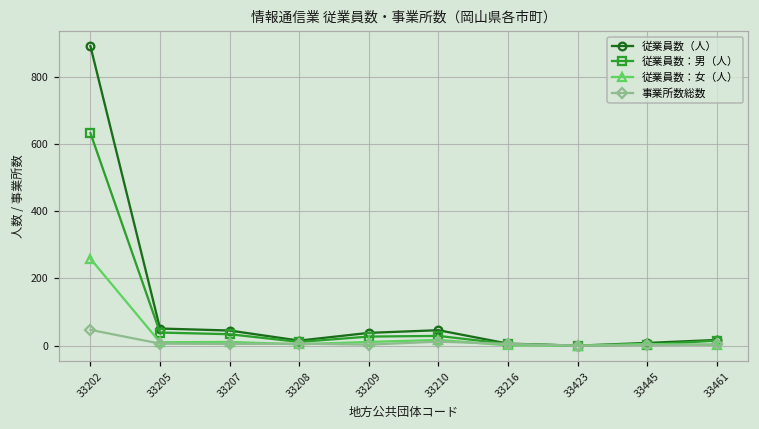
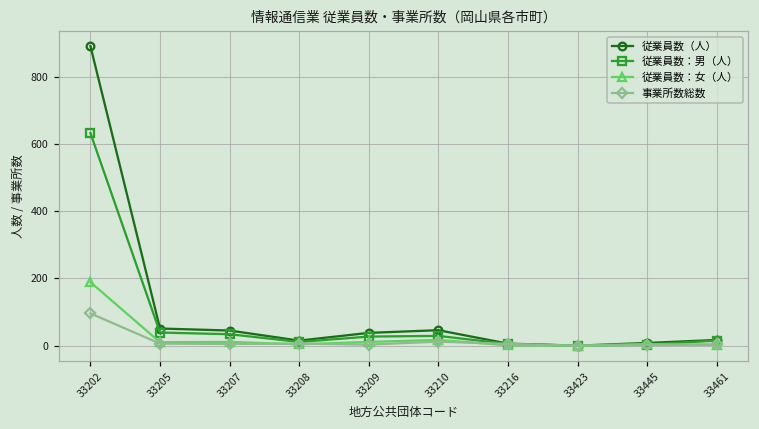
従業員数：女（人）, 33202: 260 -> 190
事業所数総数, 33202: 50 -> 100
